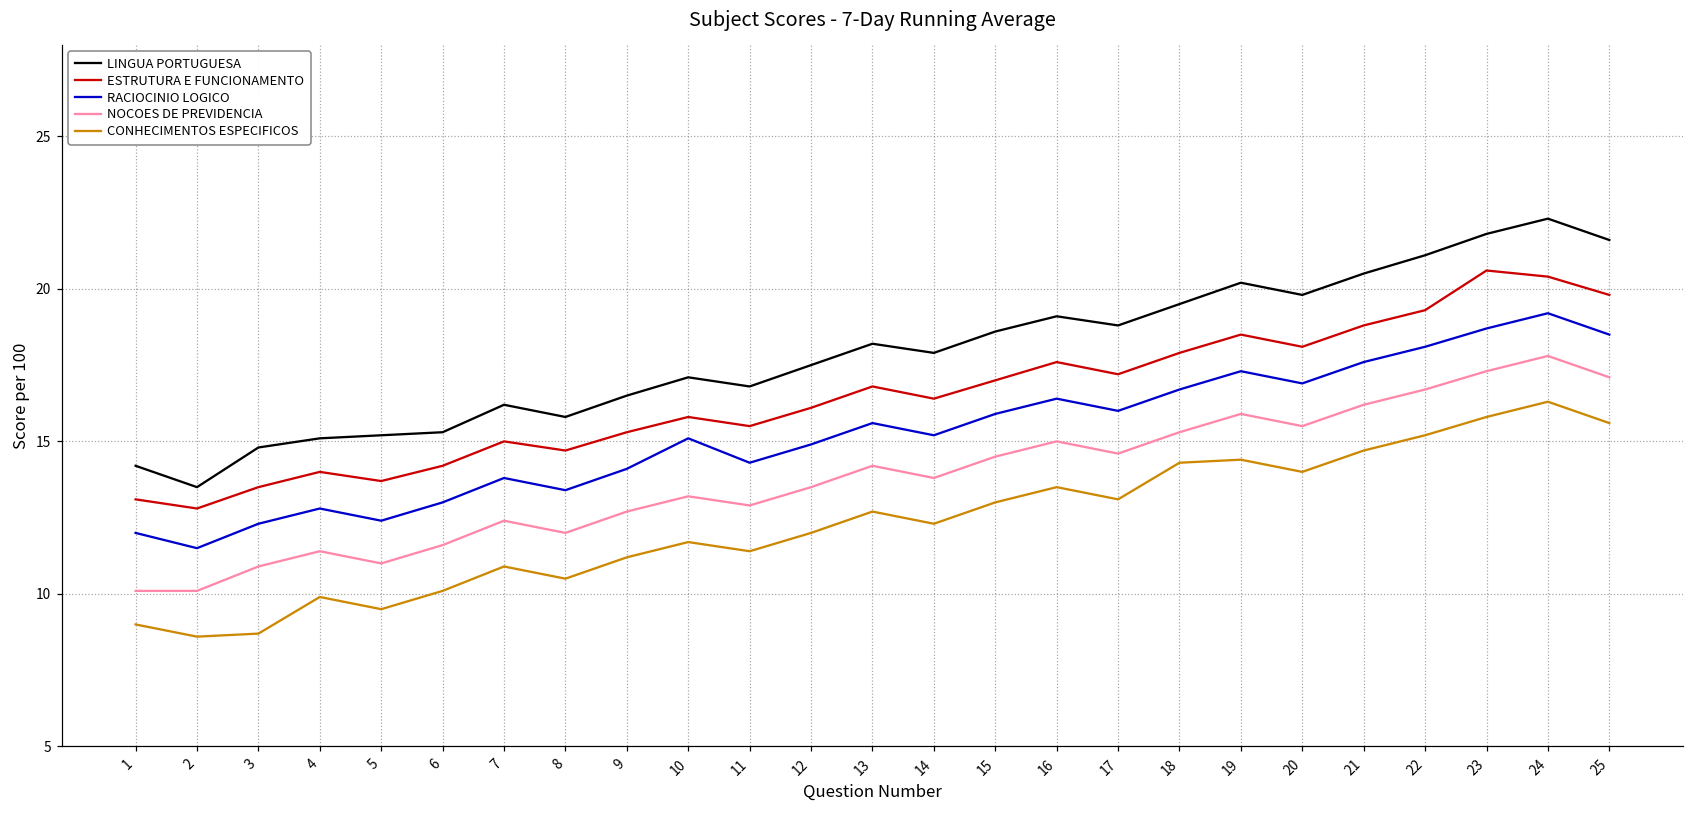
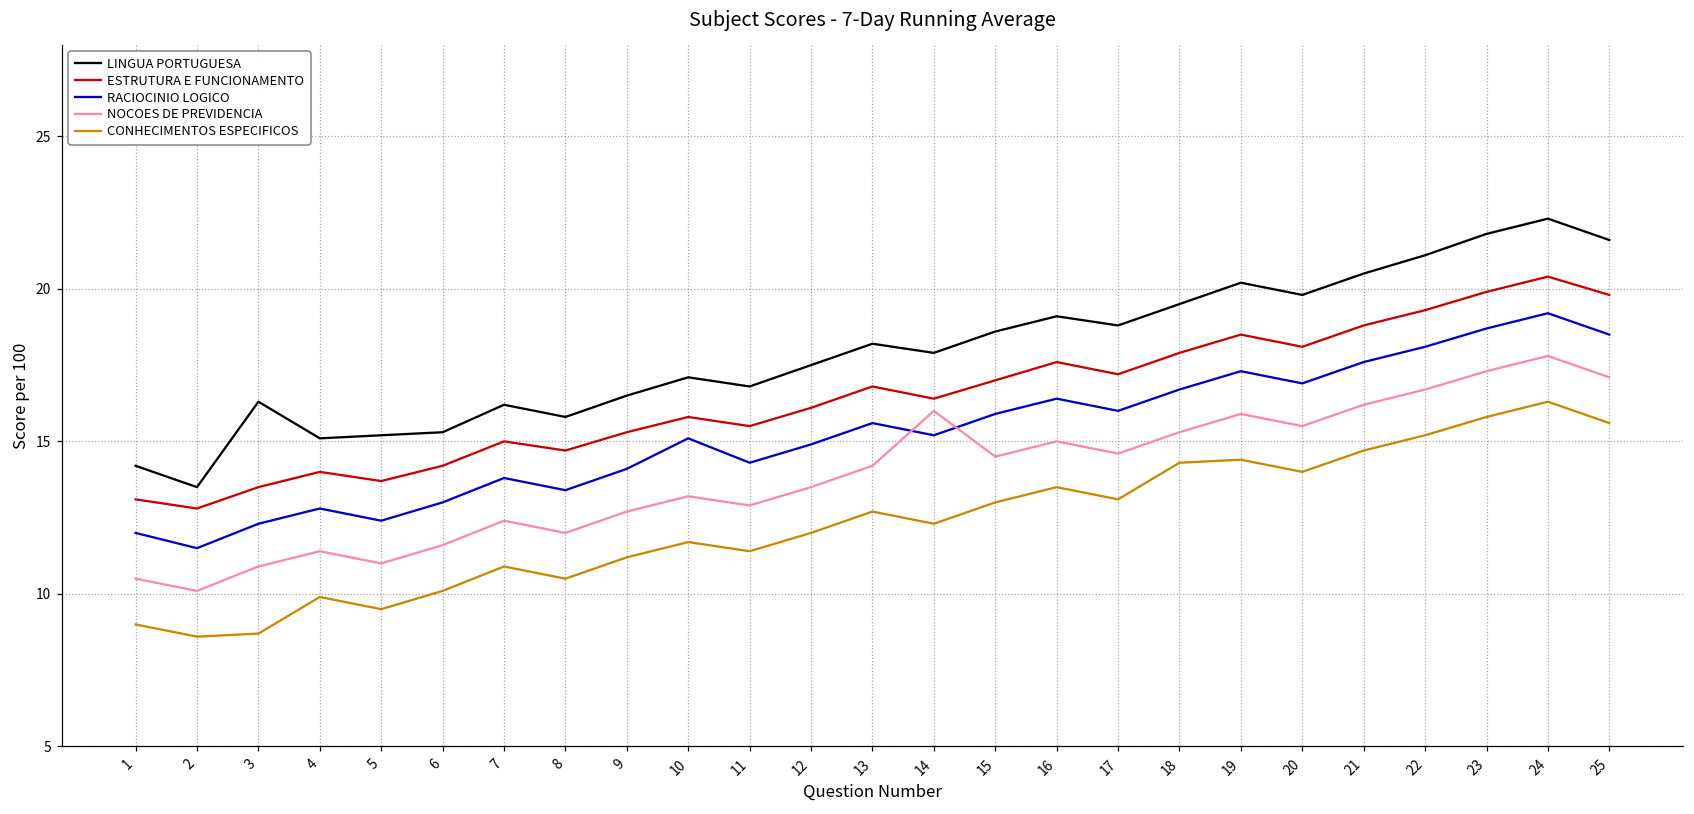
NOCOES DE PREVIDENCIA, 1: 10.1 -> 10.5
LINGUA PORTUGUESA, 3: 14.8 -> 16.3
NOCOES DE PREVIDENCIA, 14: 13.8 -> 16.0
ESTRUTURA E FUNCIONAMENTO, 23: 20.6 -> 19.9
